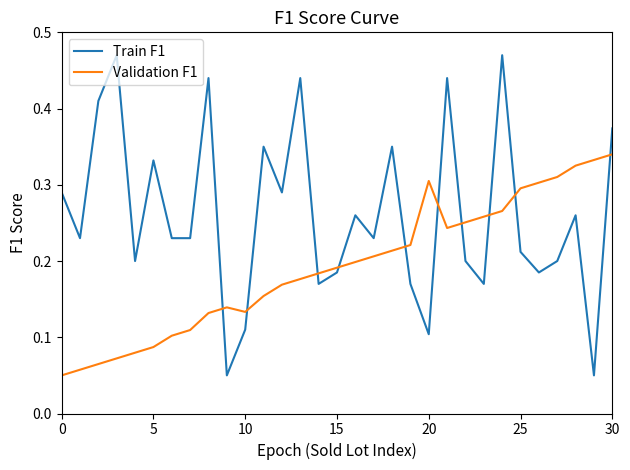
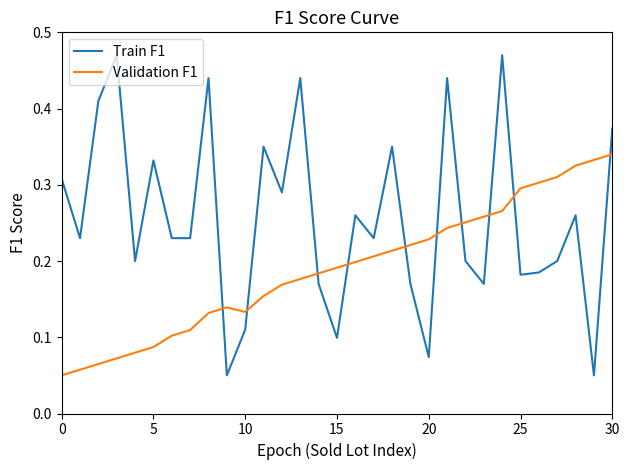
Train F1, 0: 0.29 -> 0.31
Train F1, 15: 0.19 -> 0.10
Train F1, 20: 0.10 -> 0.07
Validation F1, 20: 0.31 -> 0.23
Train F1, 25: 0.21 -> 0.18
